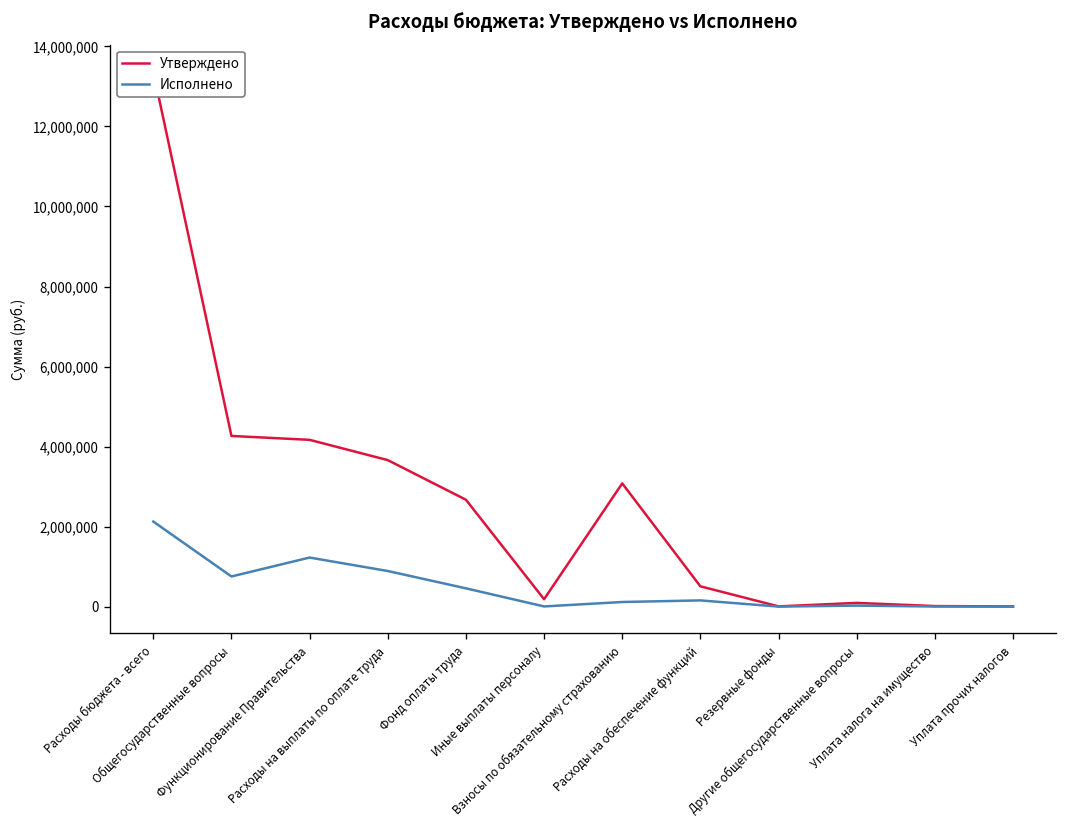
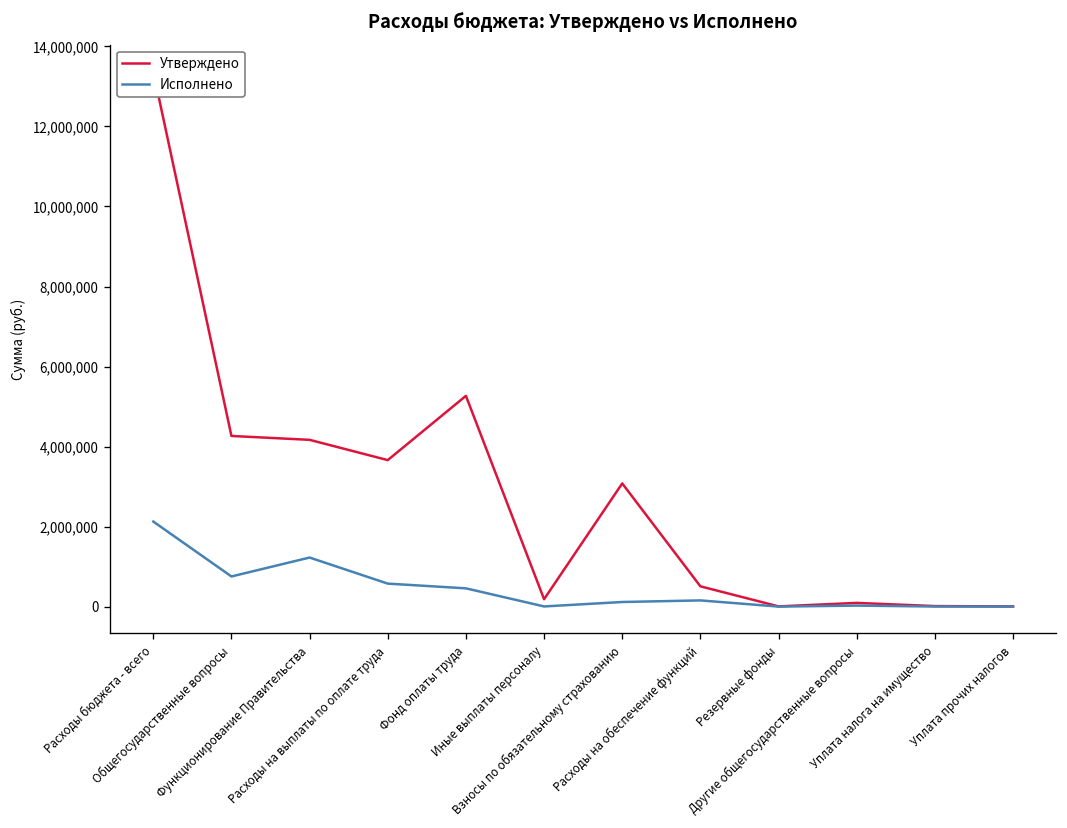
Исполнено, Расходы на выплаты по оплате труда: 900,000 -> 600,000
Утверждено, Фонд оплаты труда: 2,700,000 -> 5,300,000
